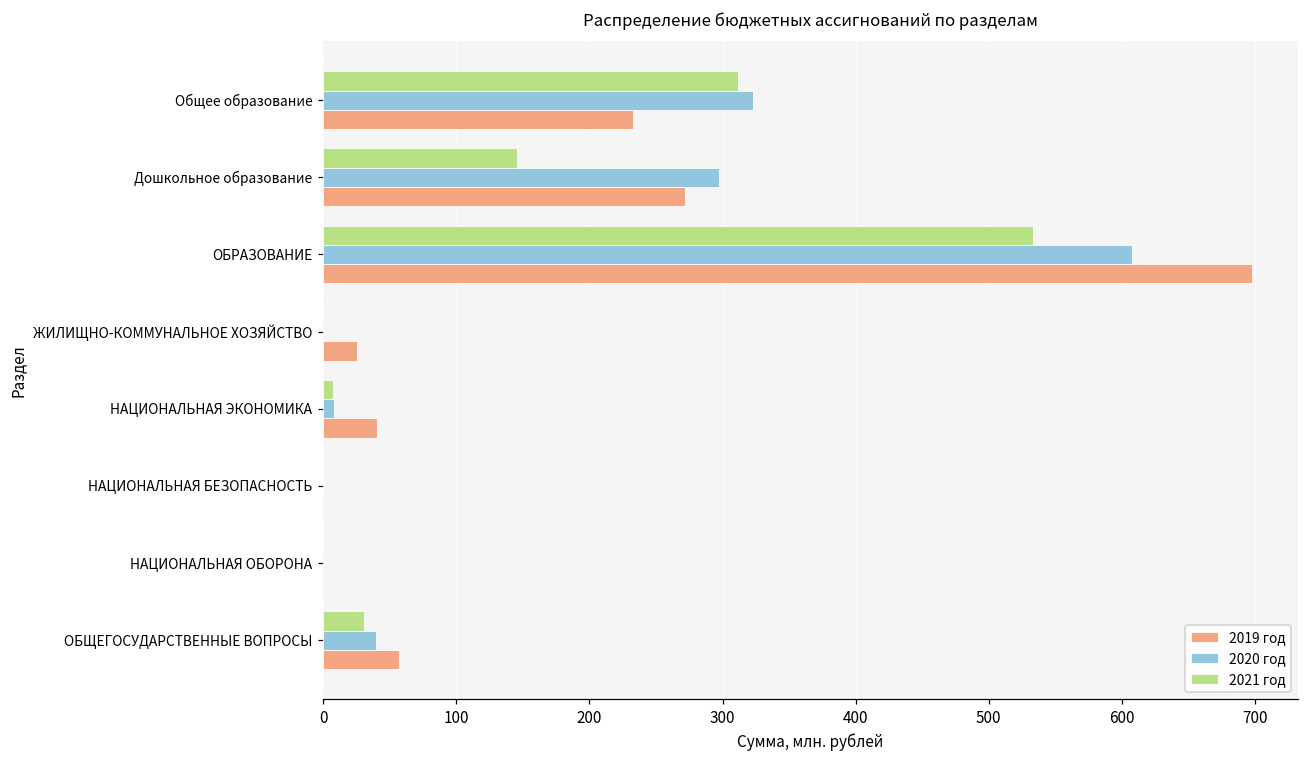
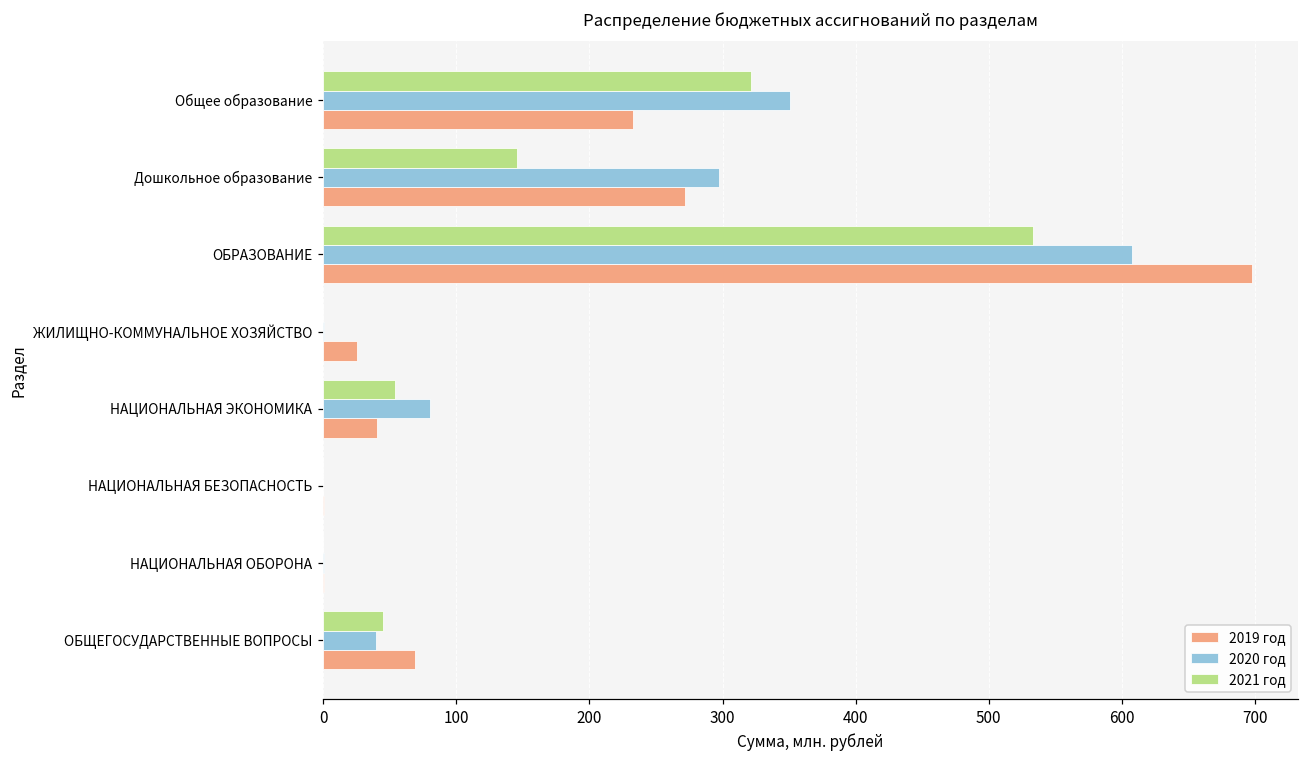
2021 год, Общее образование: 311 -> 321
2020 год, Общее образование: 323 -> 351
2021 год, НАЦИОНАЛЬНАЯ ЭКОНОМИКА: 7 -> 54
2020 год, НАЦИОНАЛЬНАЯ ЭКОНОМИКА: 8 -> 81
2021 год, ОБЩЕГОСУДАРСТВЕННЫЕ ВОПРОСЫ: 31 -> 45
2019 год, ОБЩЕГОСУДАРСТВЕННЫЕ ВОПРОСЫ: 57 -> 69
